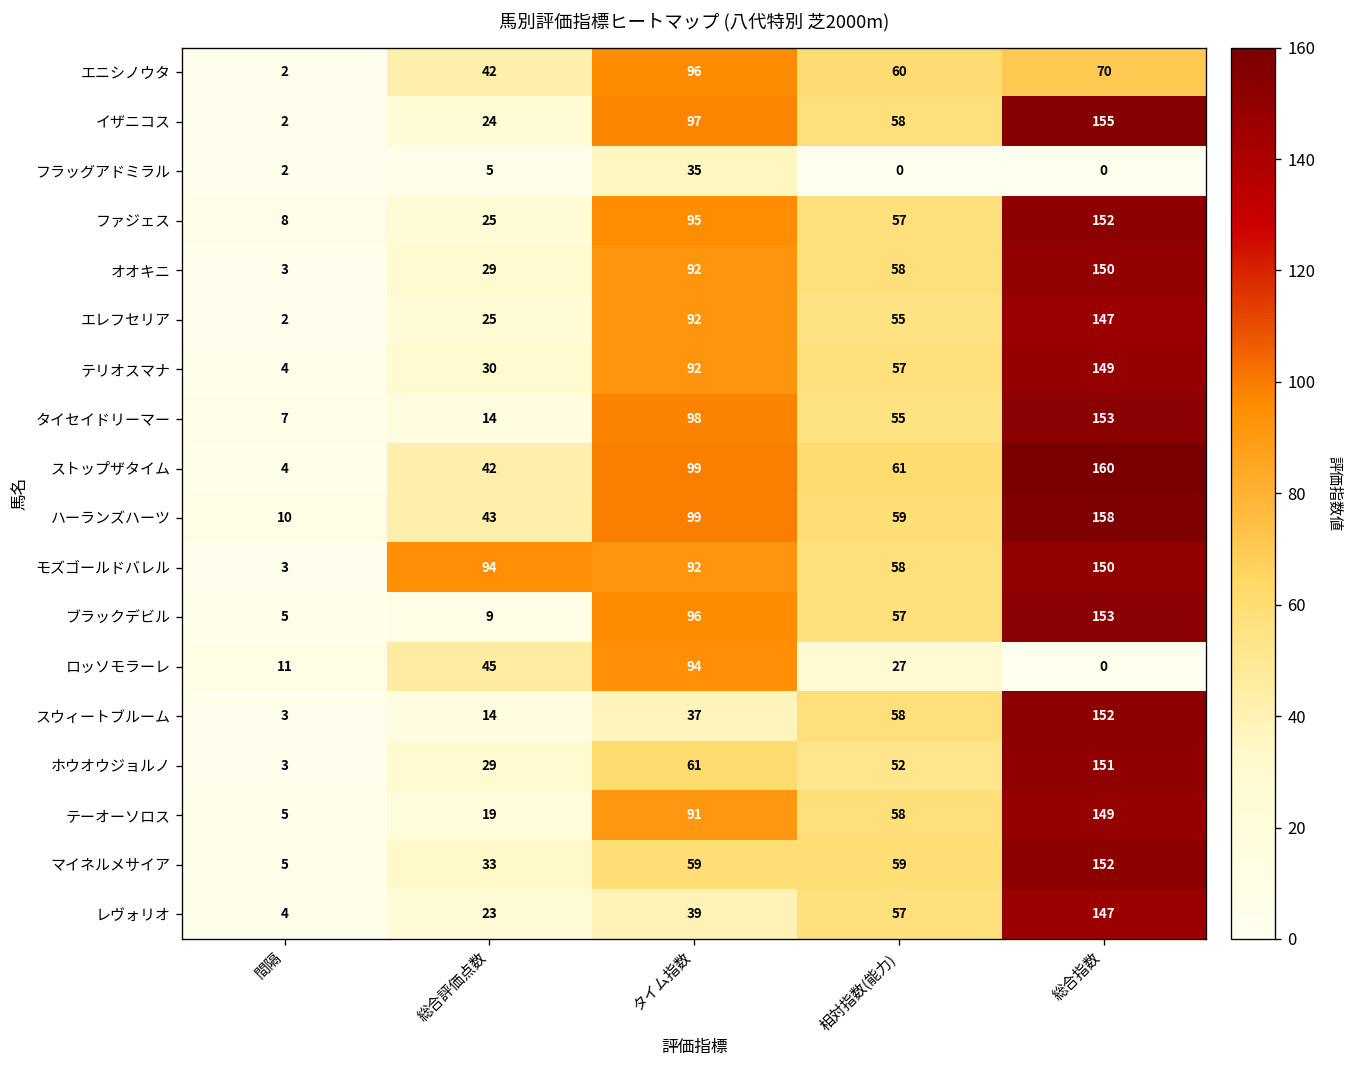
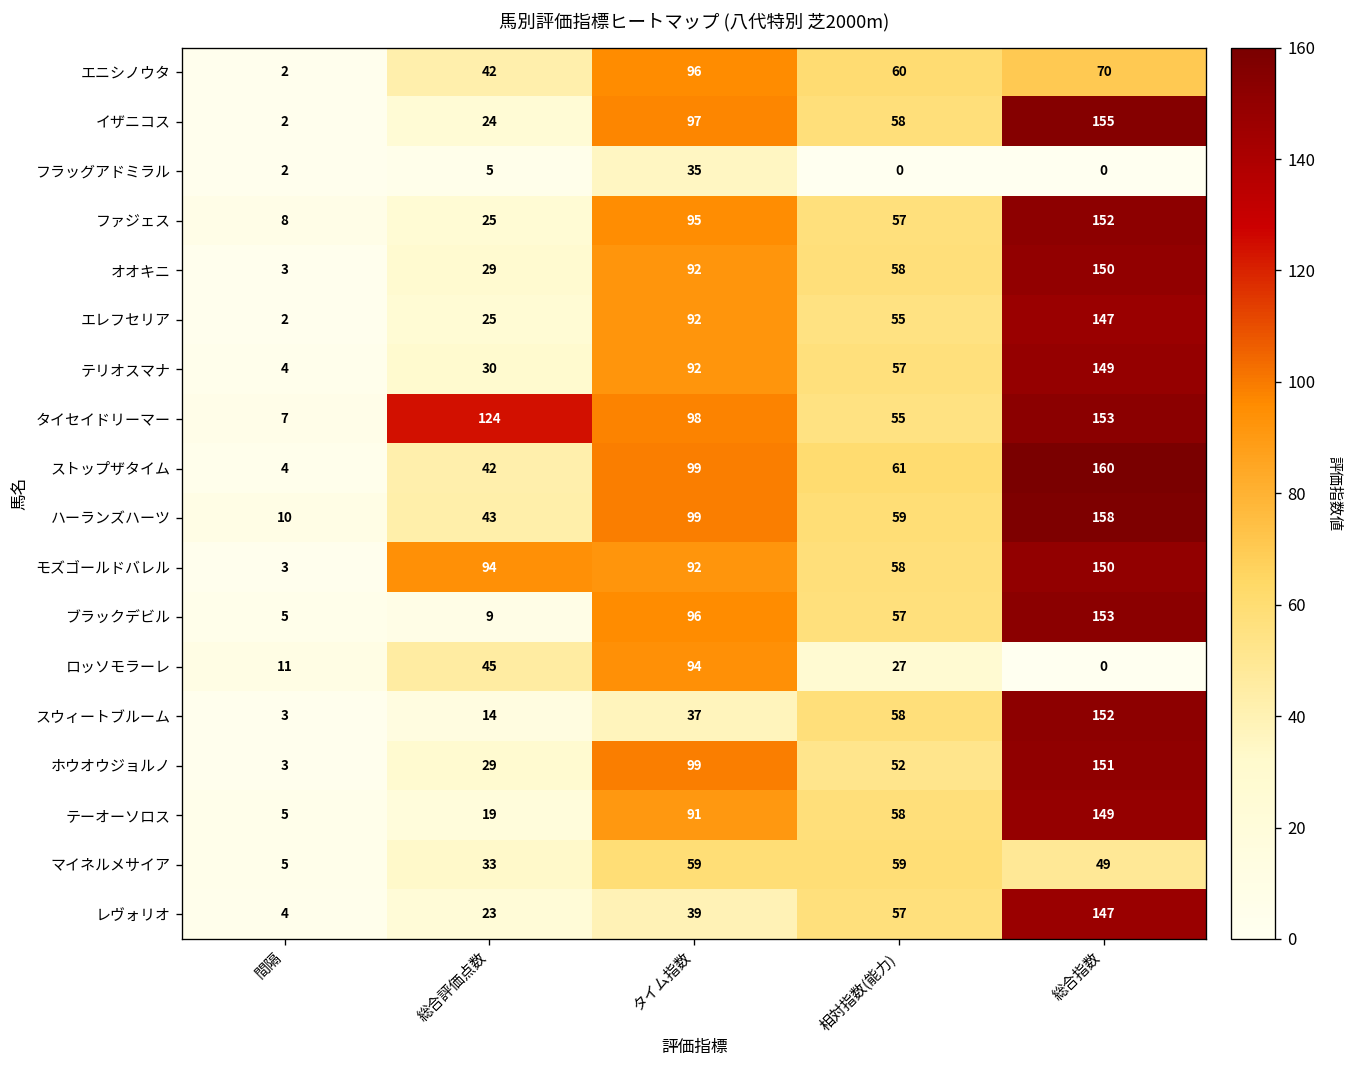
タイセイドリーマー, 総合評価点数: 14 -> 124
ホウオウジョルノ, タイム指数: 61 -> 99
マイネルメサイア, 総合指数: 152 -> 49
